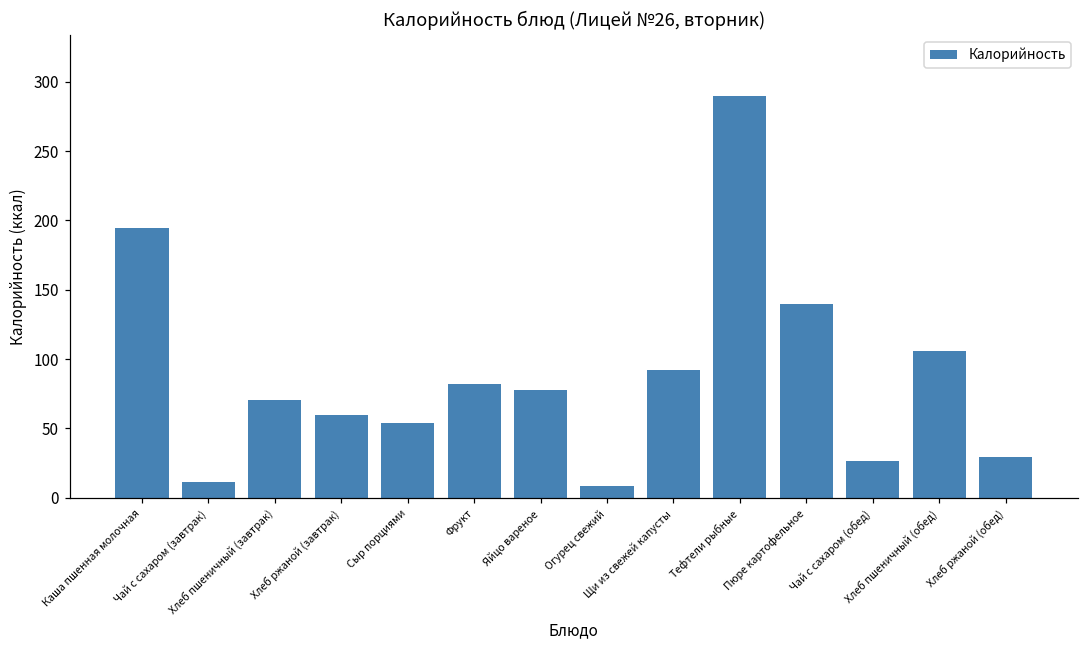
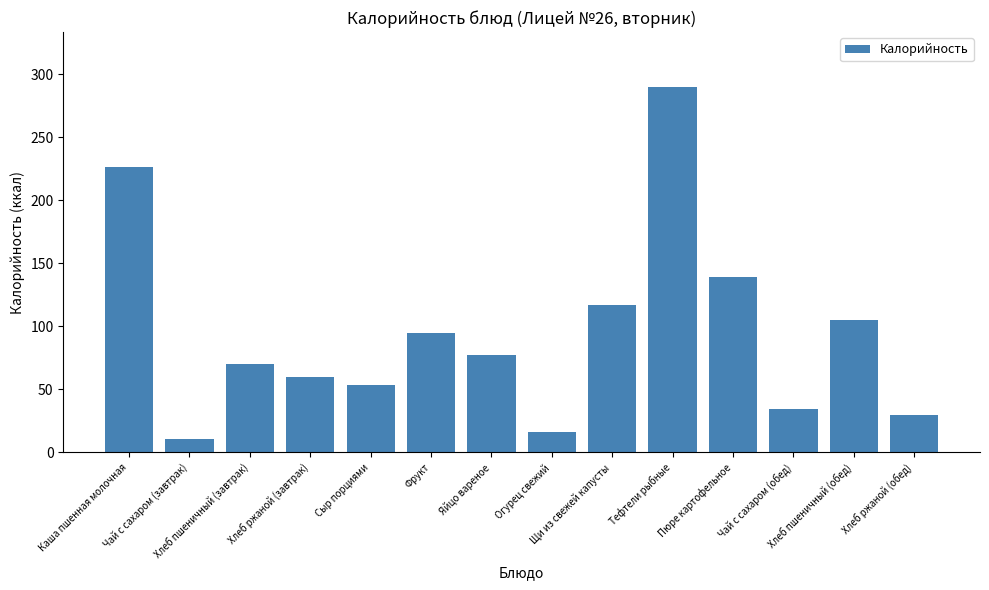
Каша пшенная молочная: 194 -> 226
Фрукт: 82 -> 95
Огурец свежий: 9 -> 16
Щи из свежей капусты: 92 -> 117
Чай с сахаром (обед): 27 -> 35
